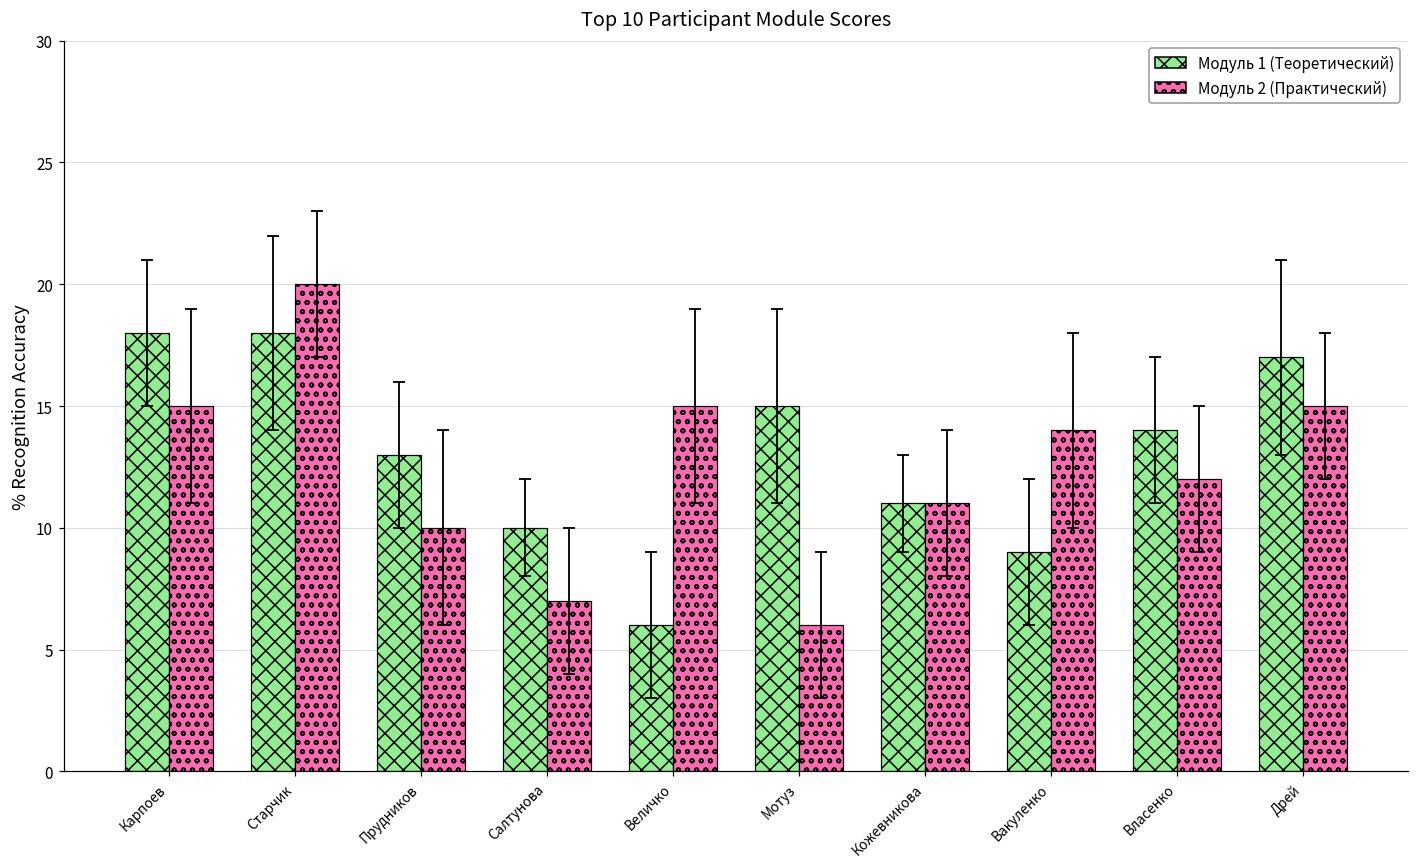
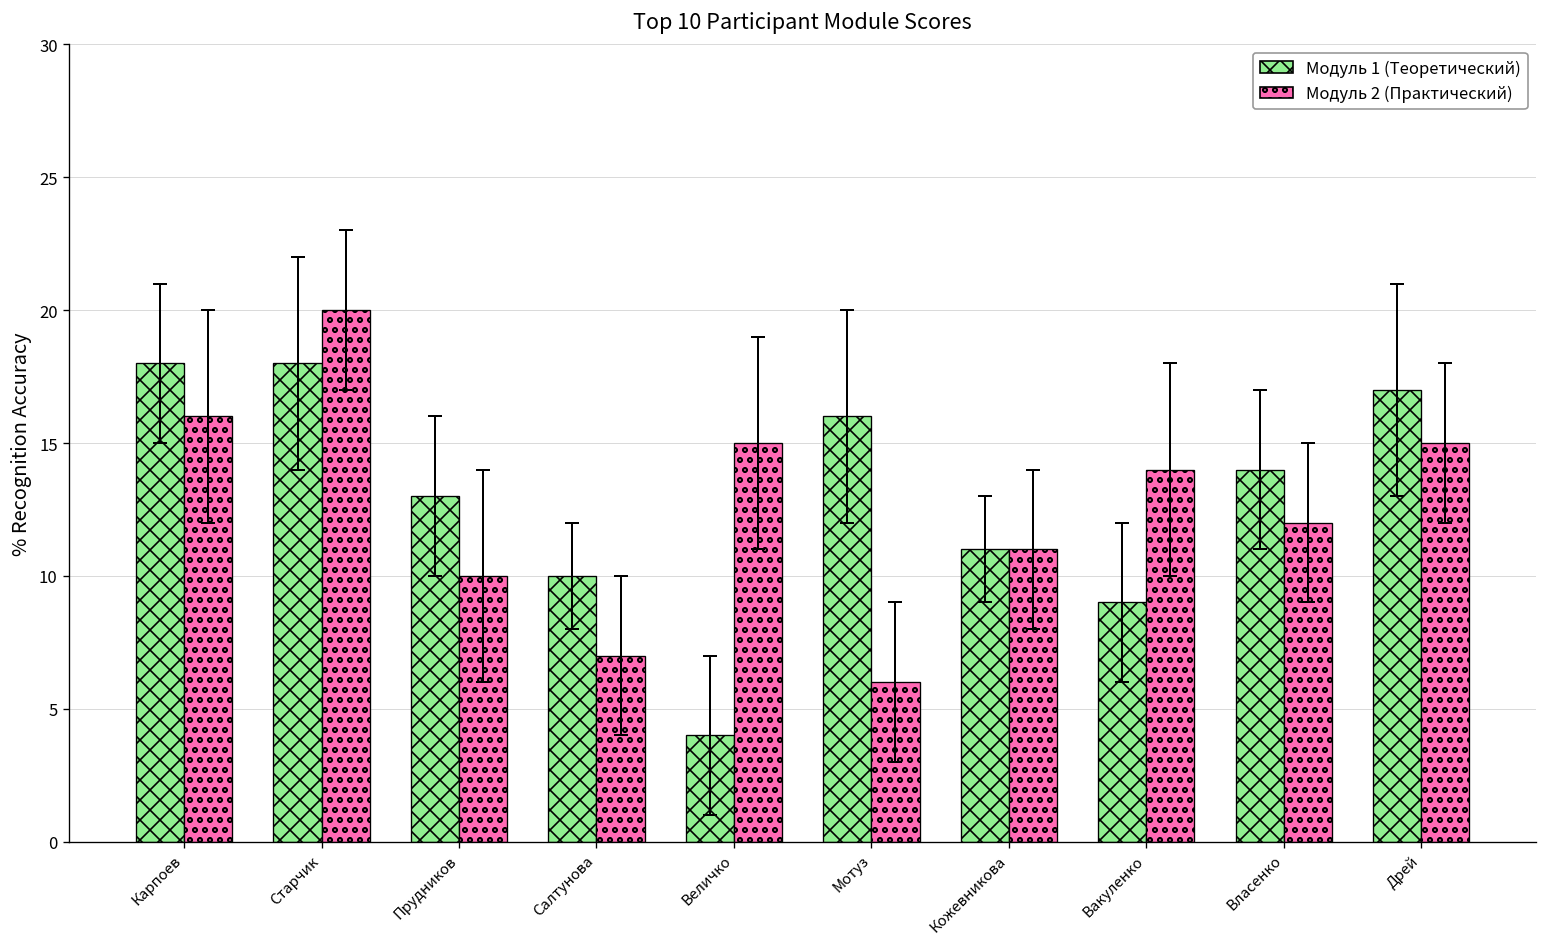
Модуль 2 (Практический), Карпоев: 15 -> 16
Модуль 1 (Теоретический), Величко: 6 -> 4
Модуль 1 (Теоретический), Мотуз: 15 -> 16
